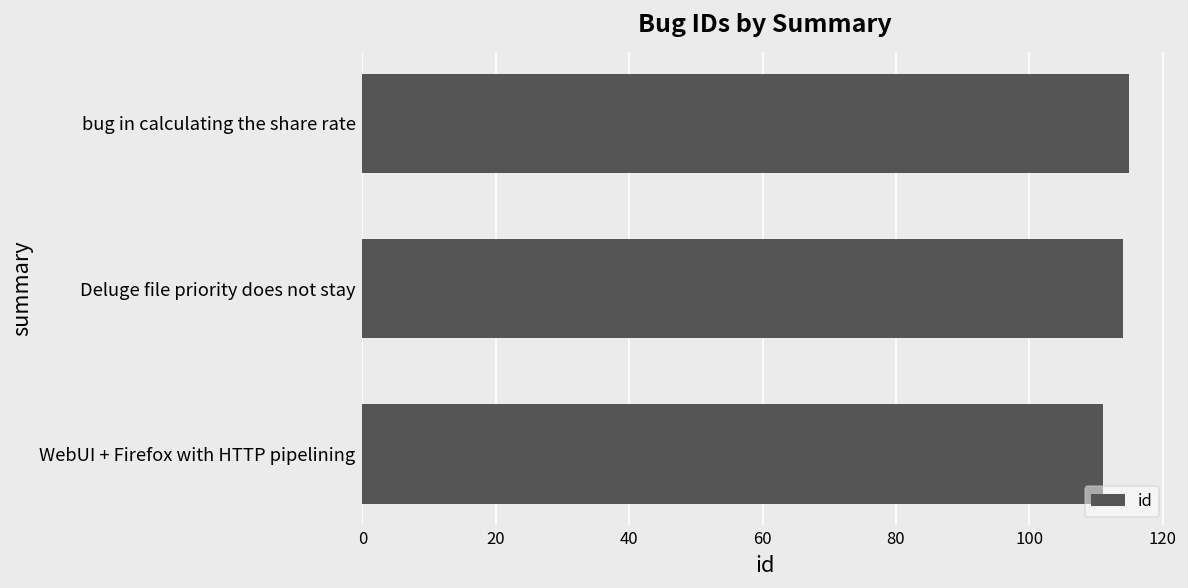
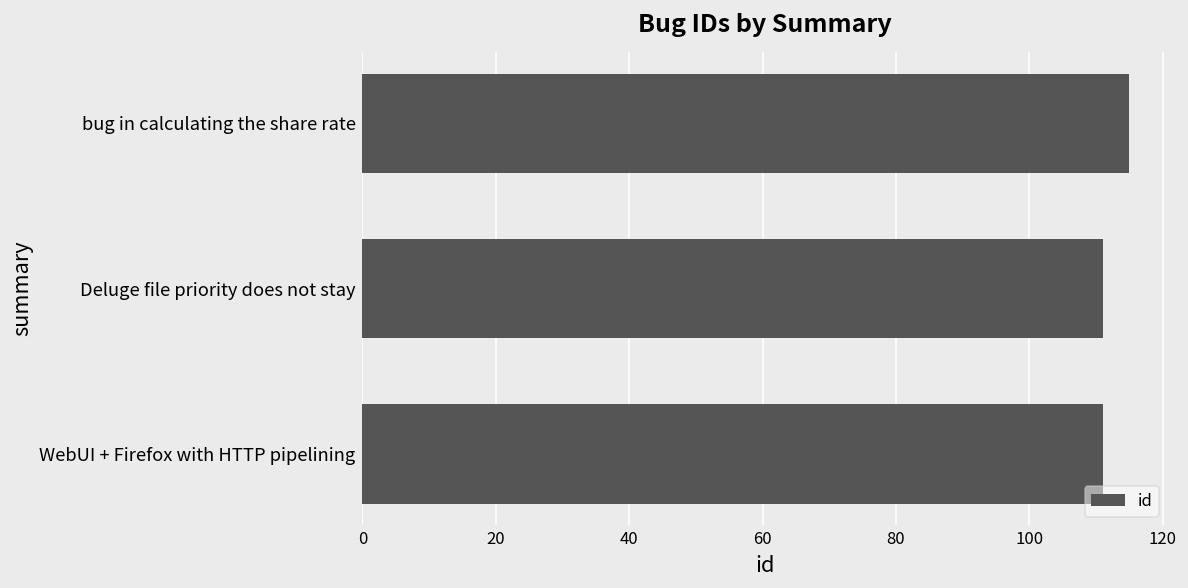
Deluge file priority does not stay: 114 -> 111
